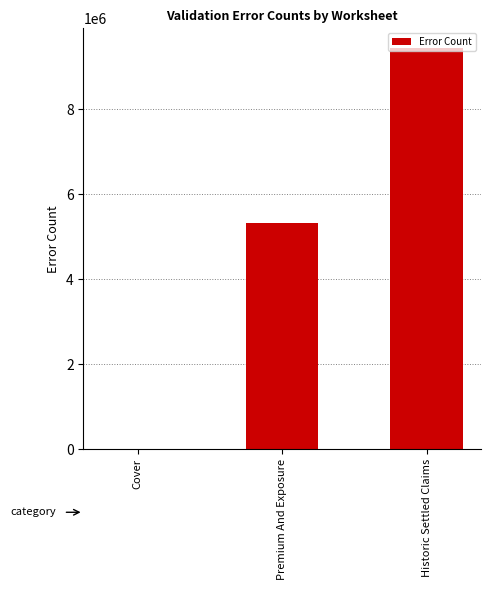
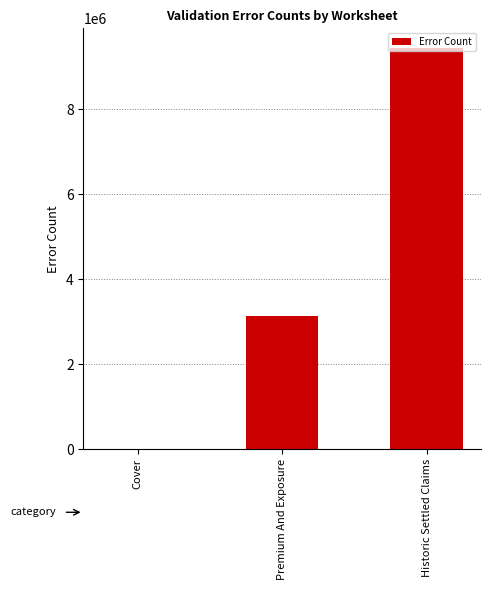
Premium And Exposure: 5300000 -> 3100000
